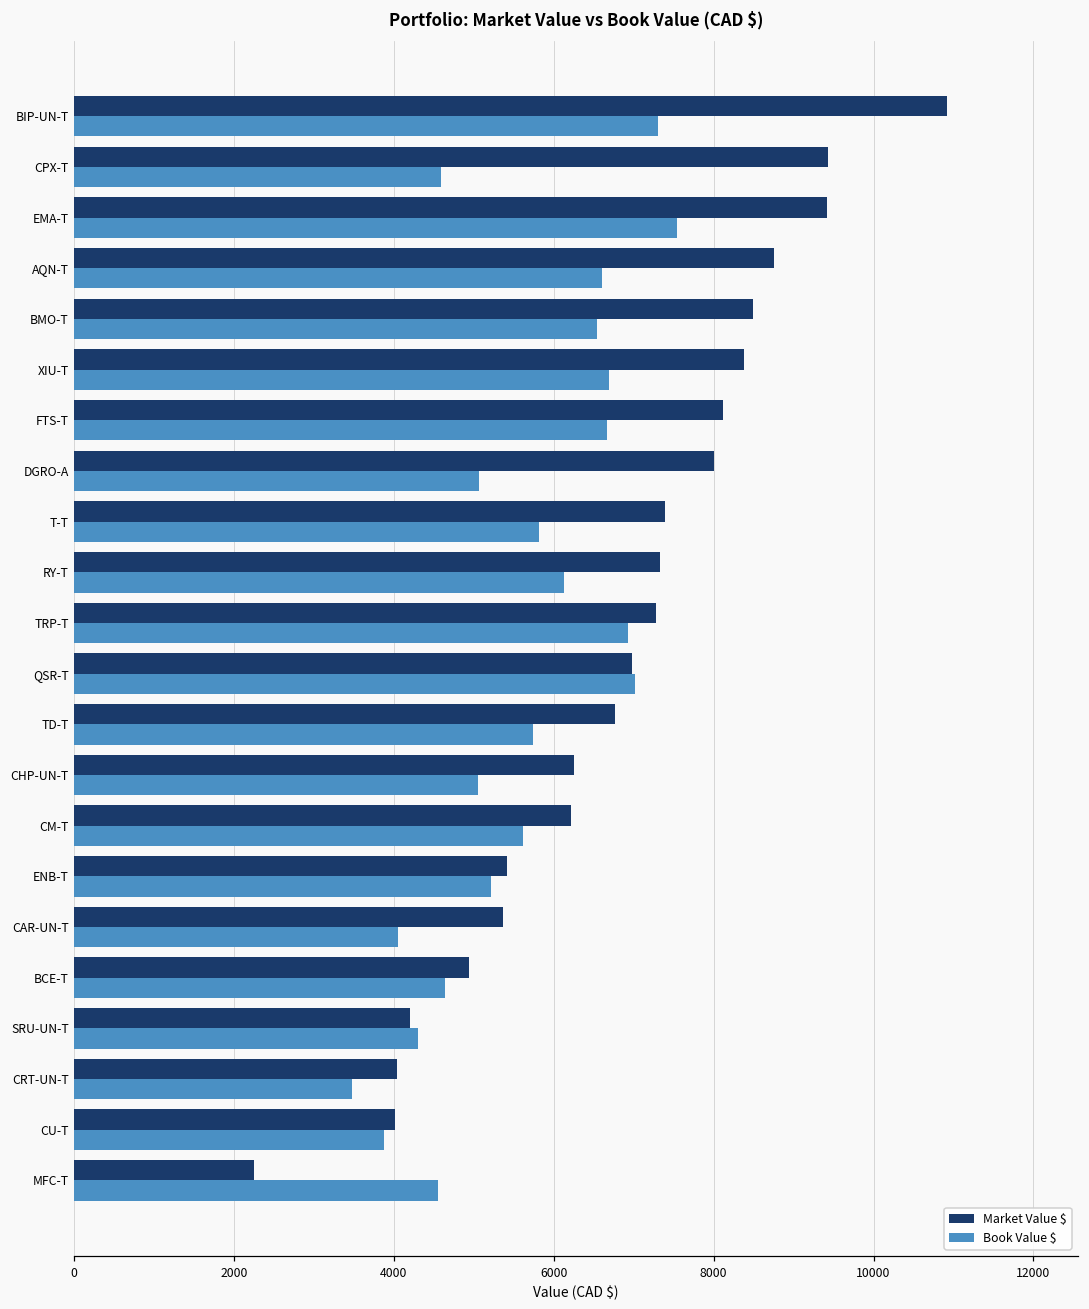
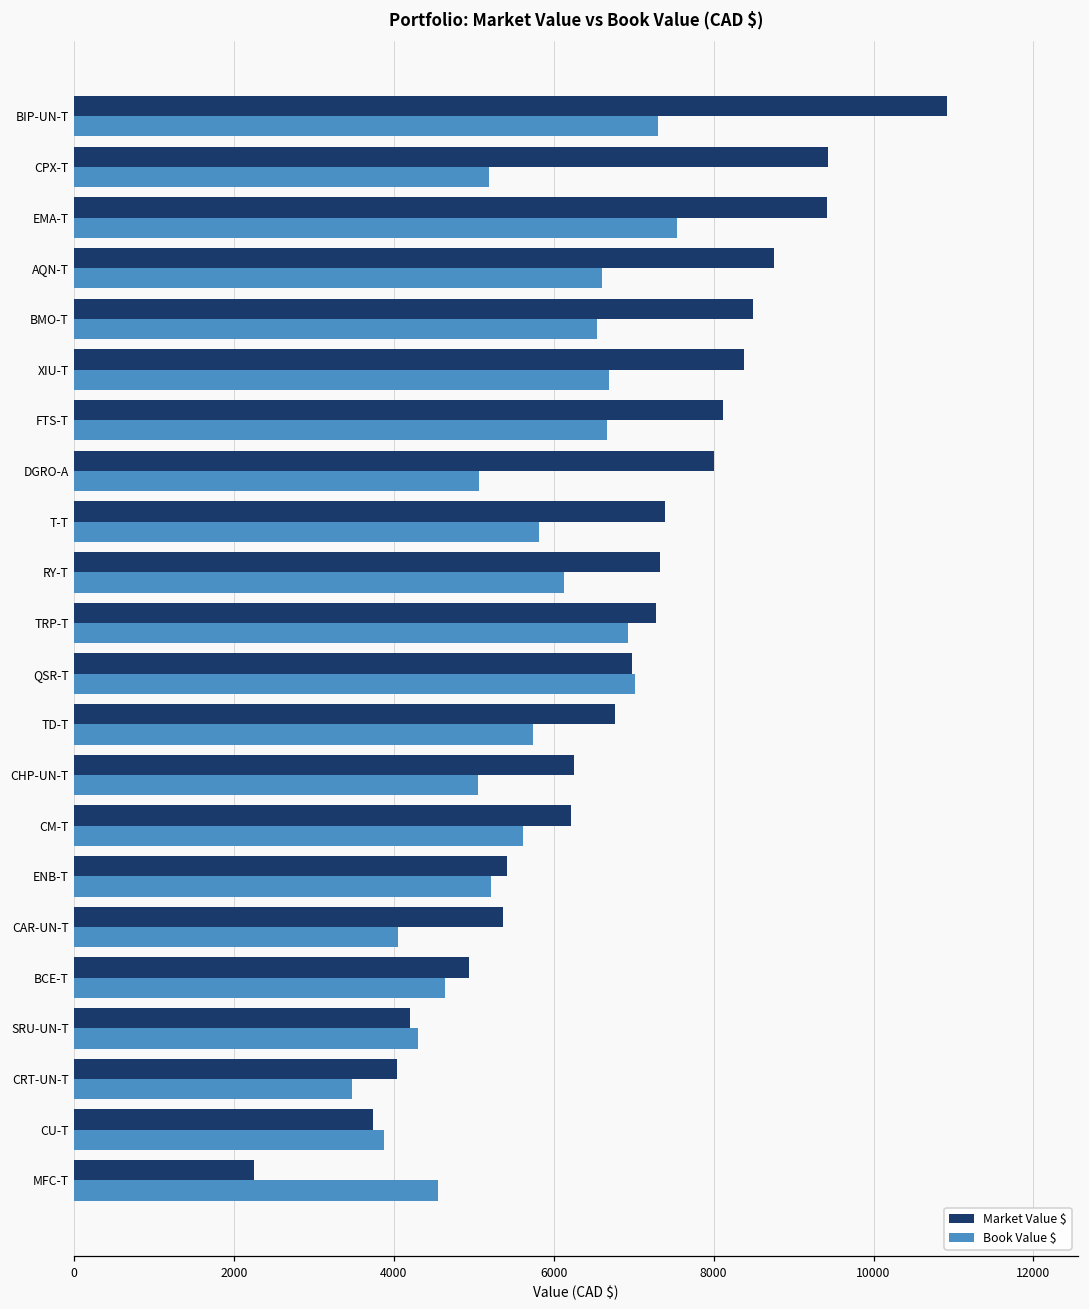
Book Value $, CPX-T: 4600 -> 5200
Market Value $, CU-T: 4000 -> 3700
